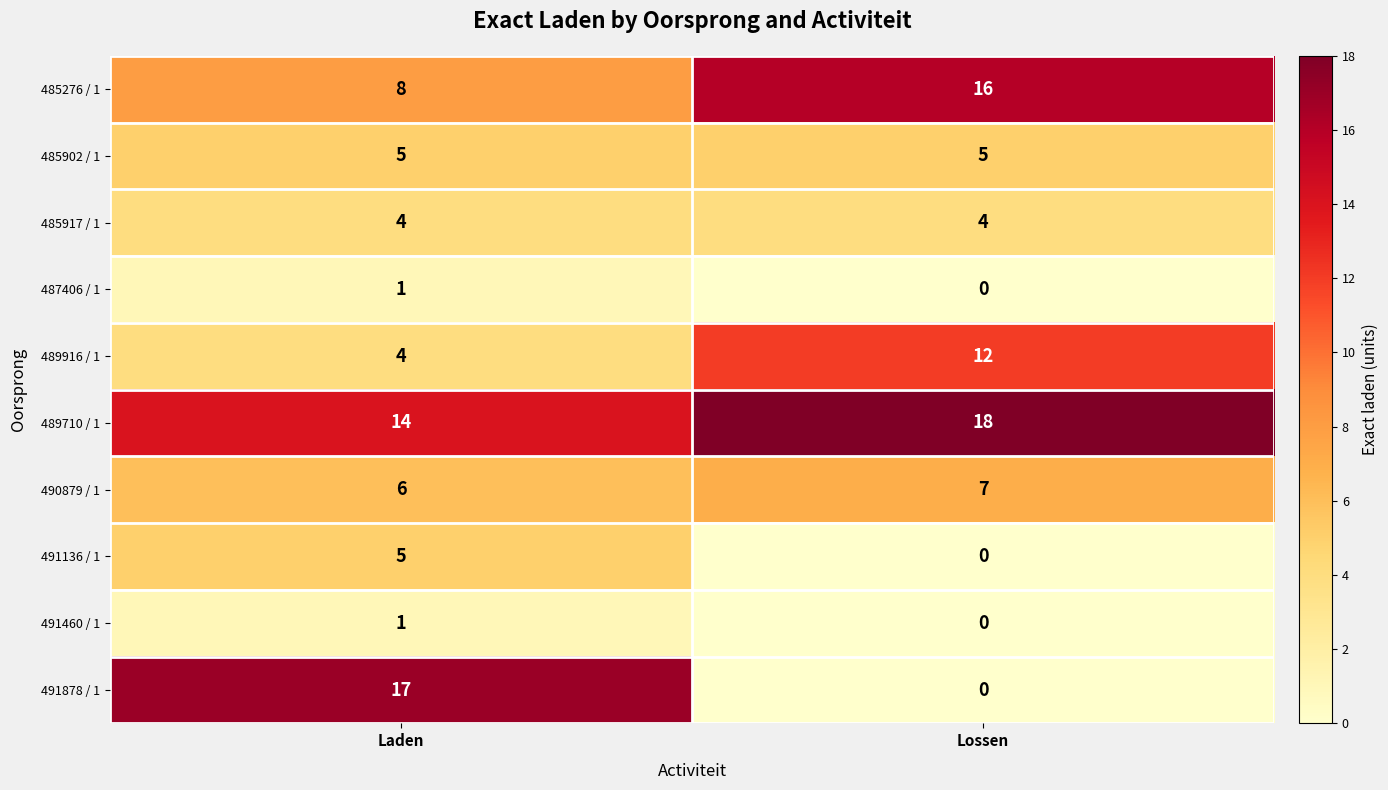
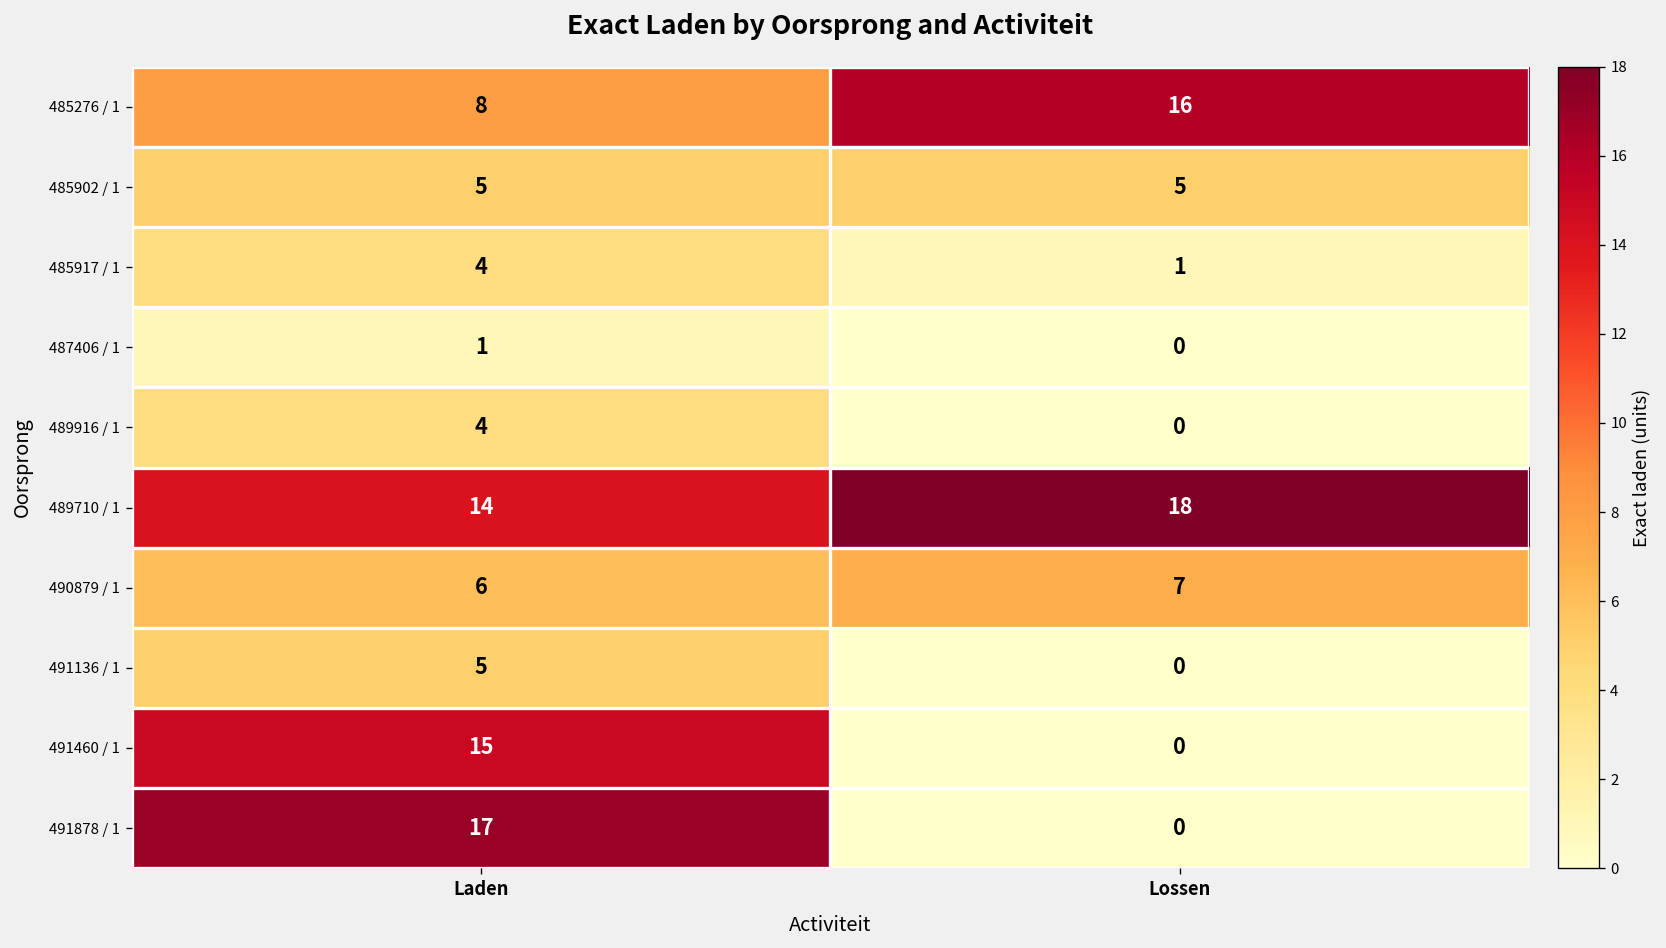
485917 / 1, Lossen: 4 -> 1
489916 / 1, Lossen: 12 -> 0
491460 / 1, Laden: 1 -> 15
